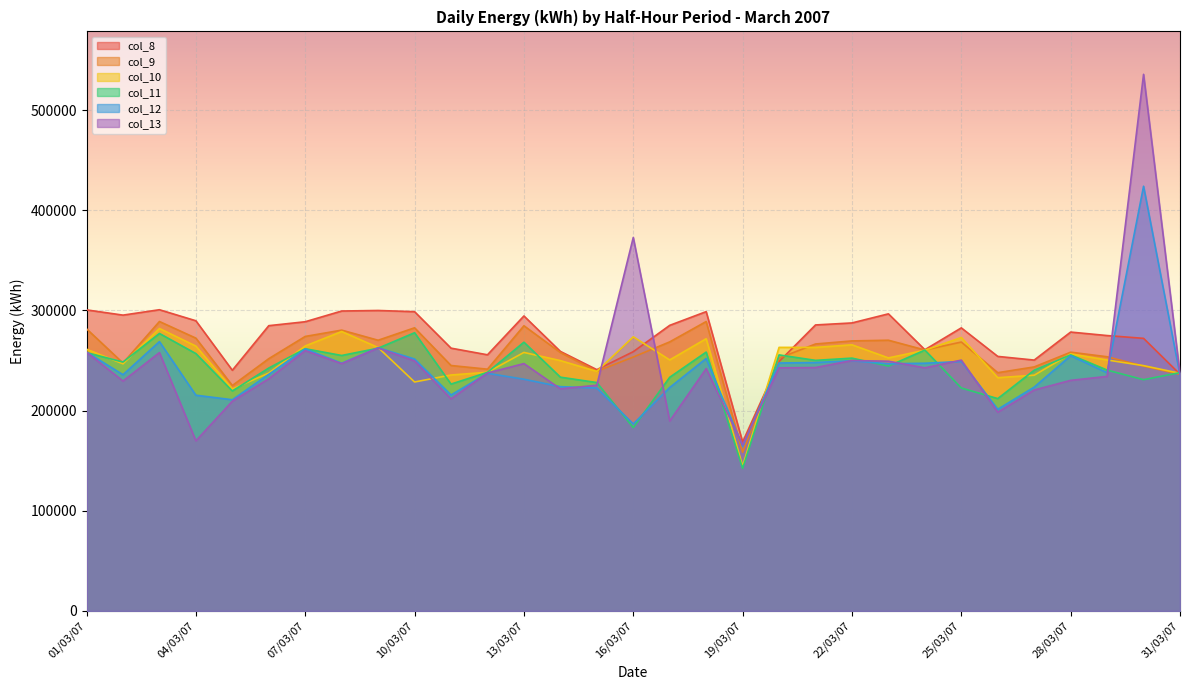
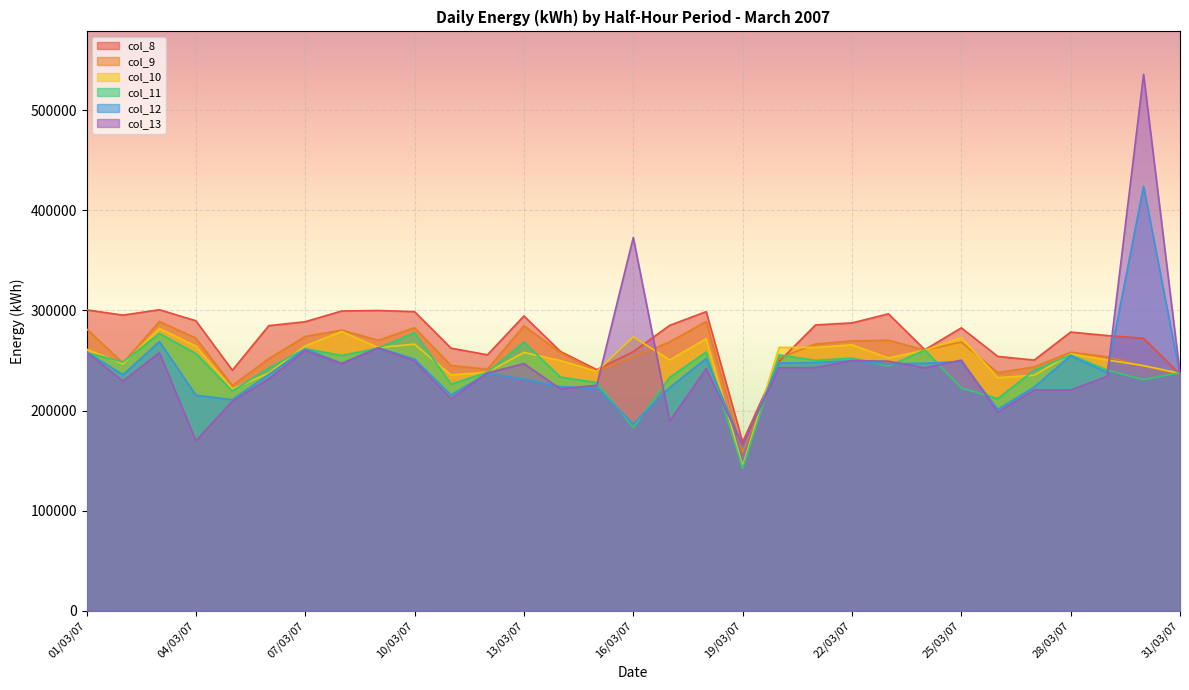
col_10, 10/03/07: 229000 -> 266000
col_13, 28/03/07: 230000 -> 221000
